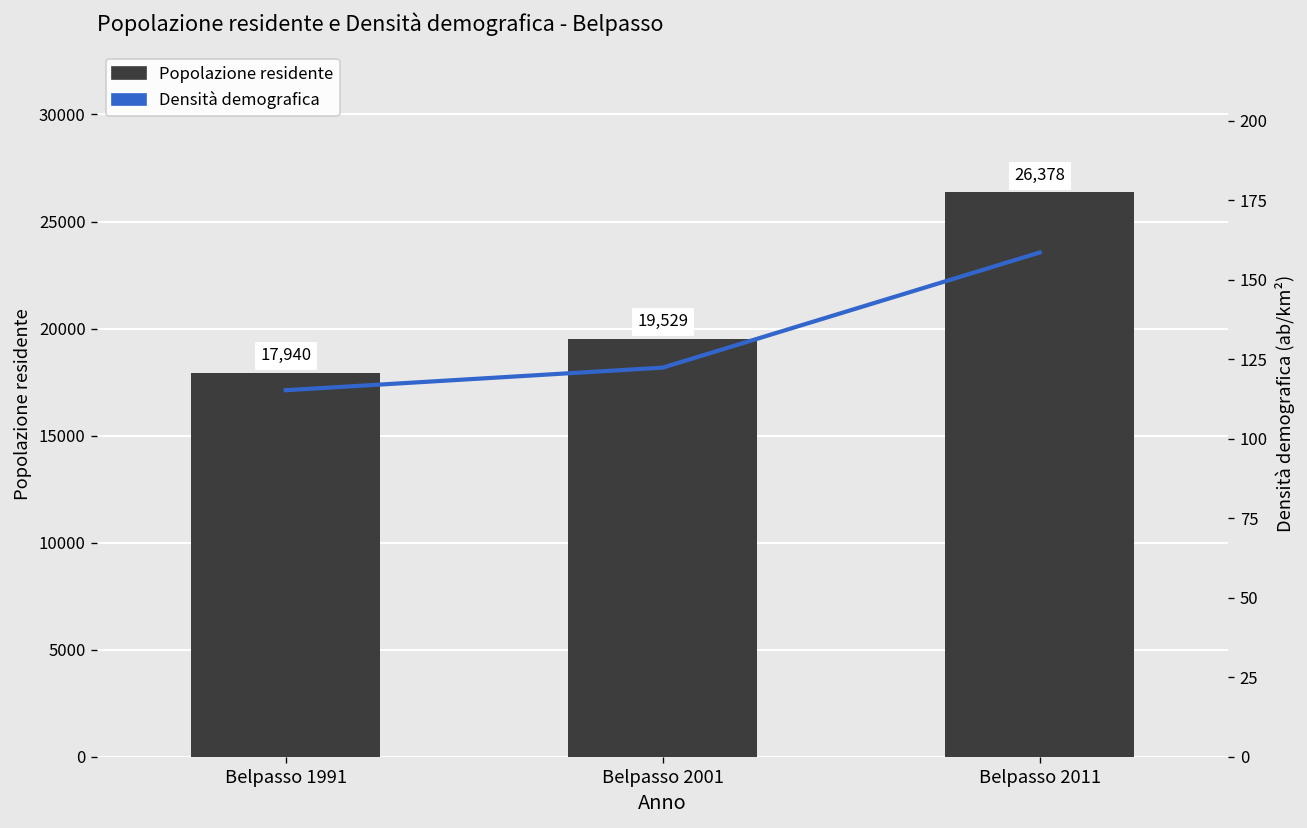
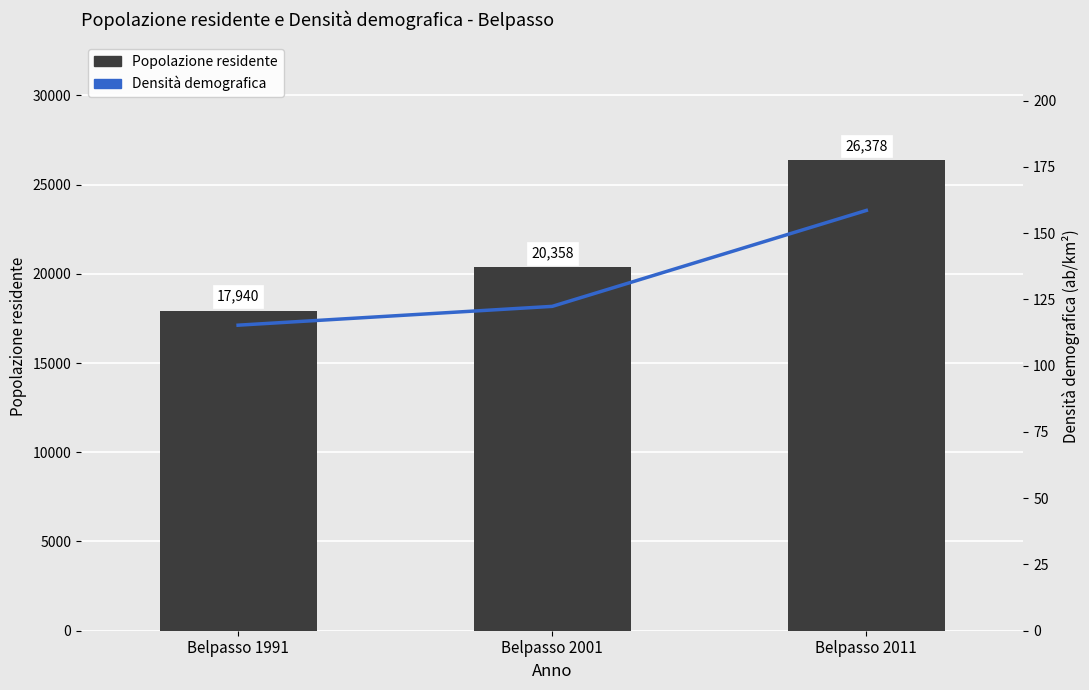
Popolazione residente, Belpasso 2001: 19,529 -> 20,358
